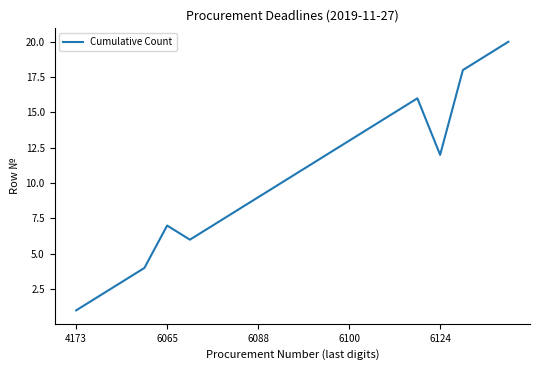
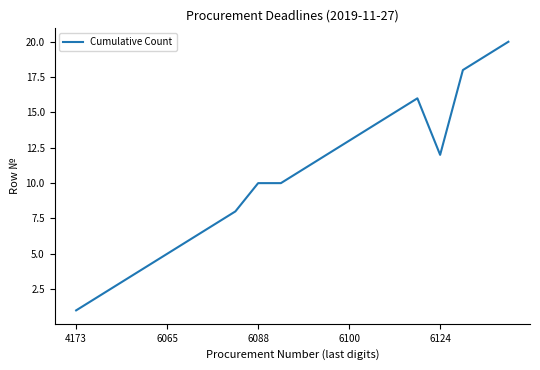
6065: 7 -> 5
6088: 9 -> 10
